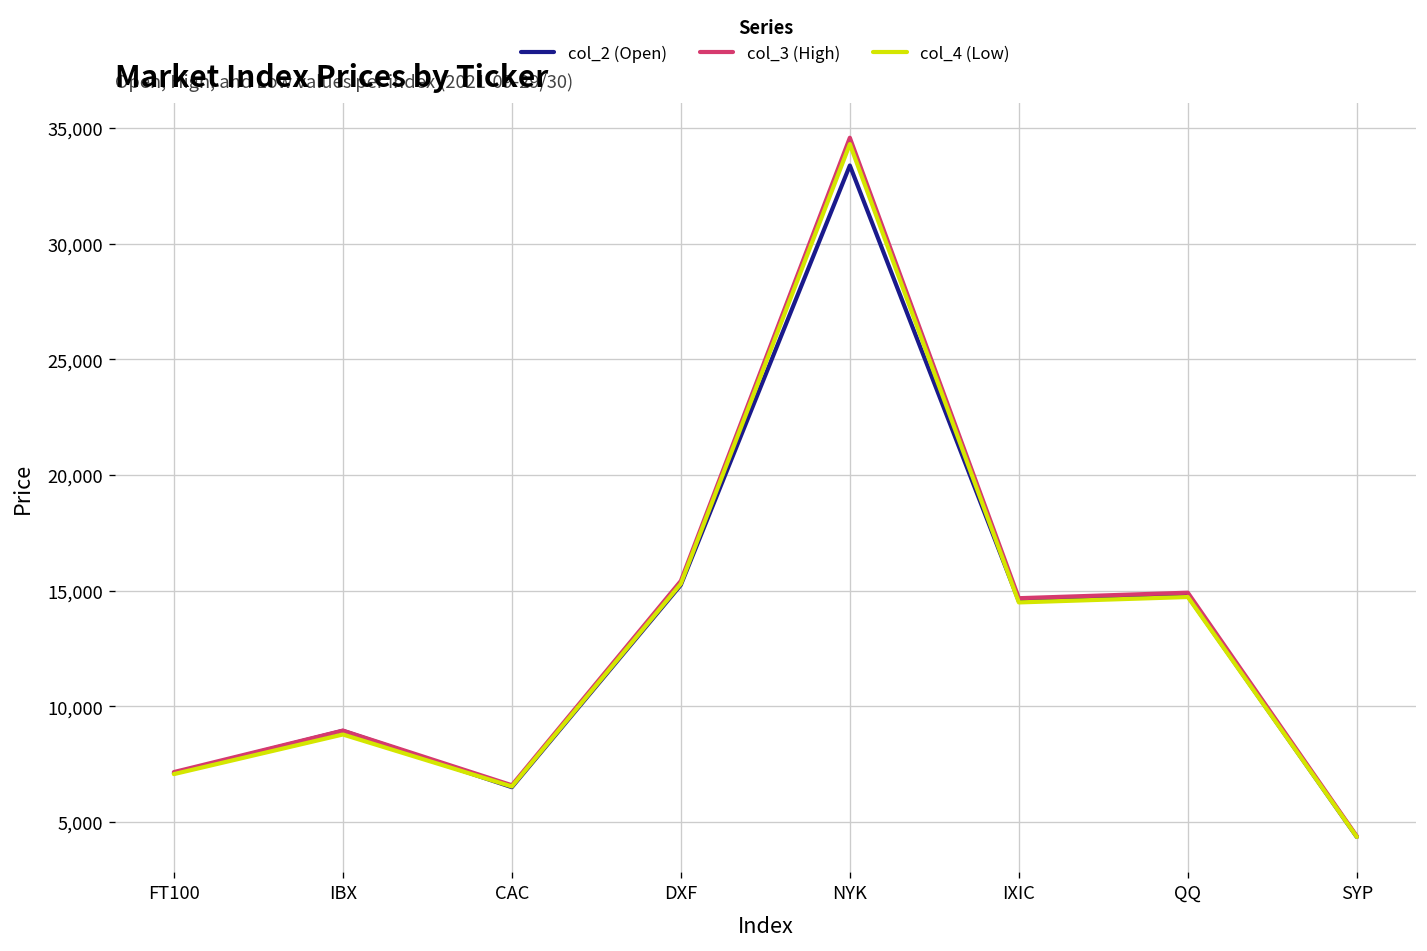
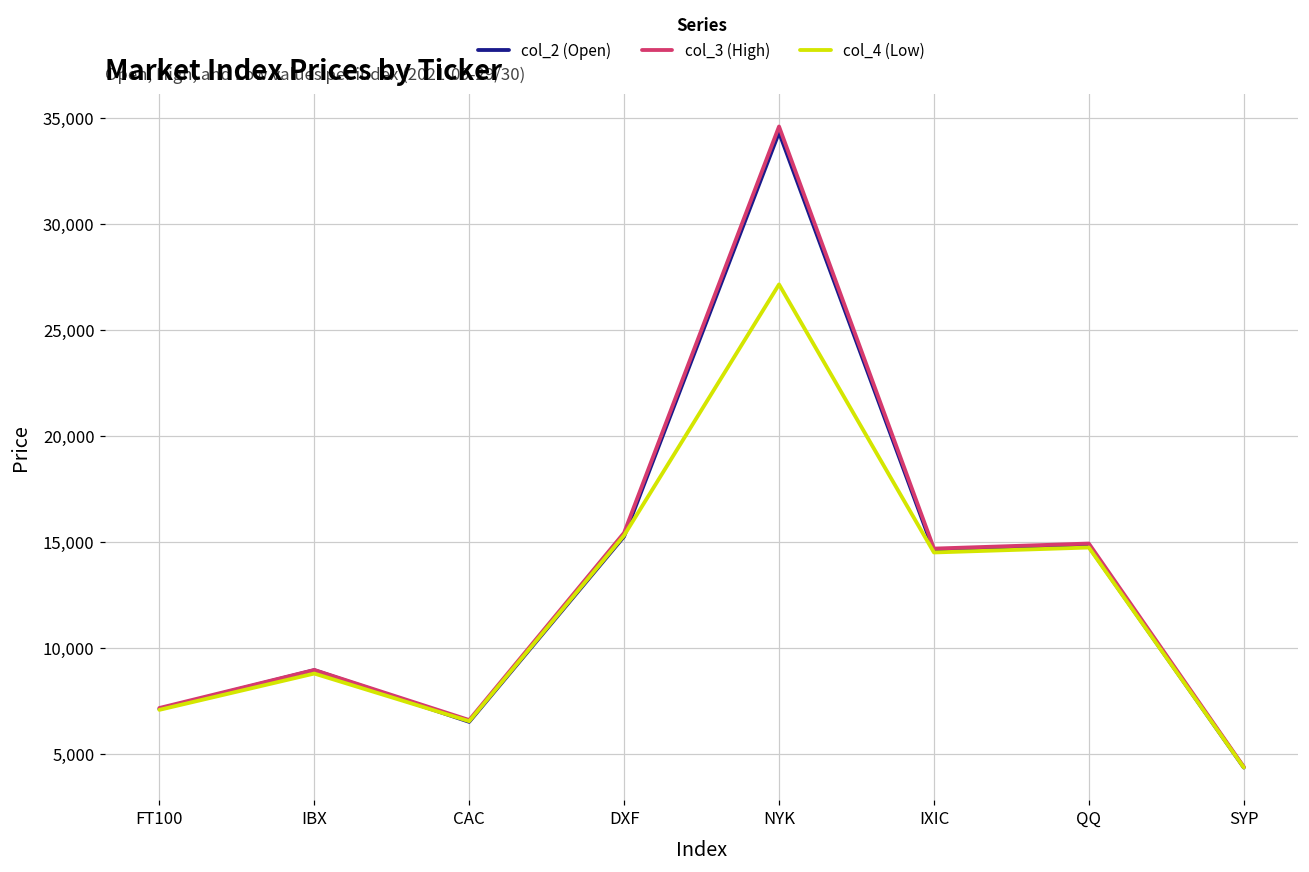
col_2 (Open), NYK: 33,400 -> 34,300
col_4 (Low), NYK: 34,300 -> 27,100
